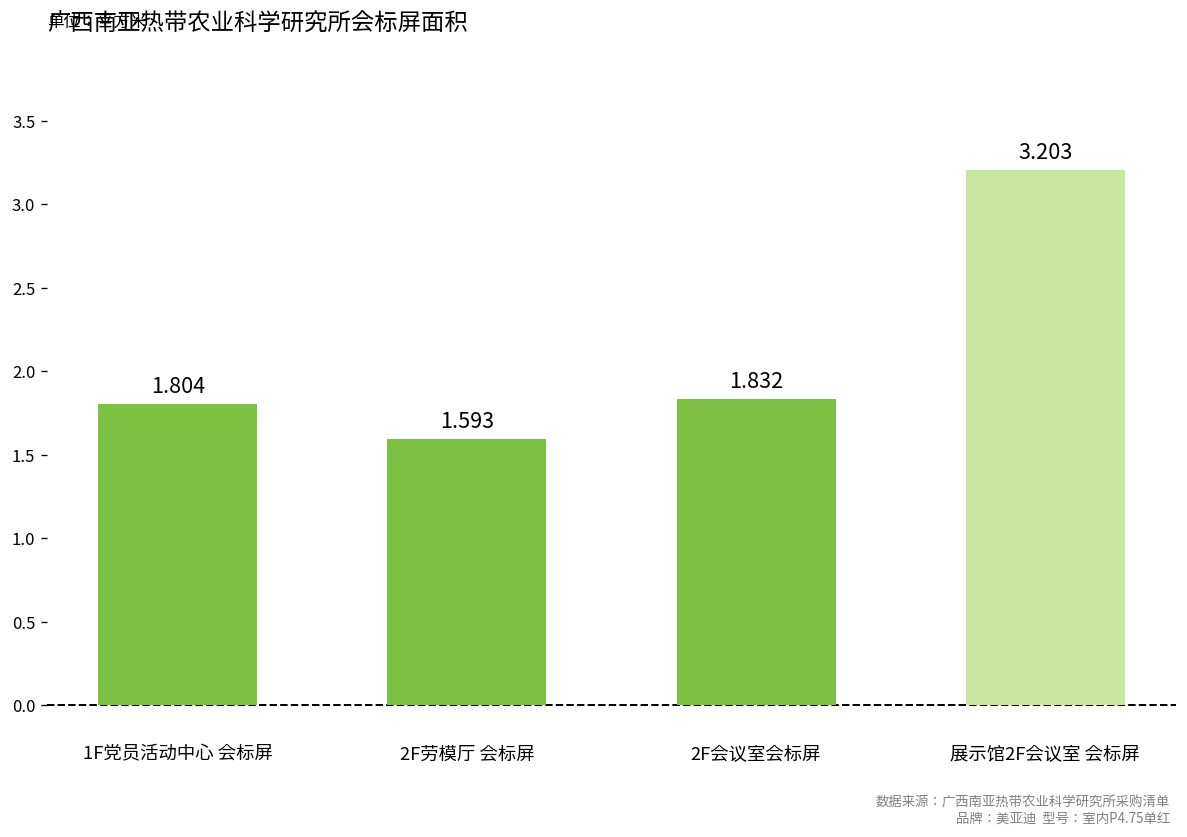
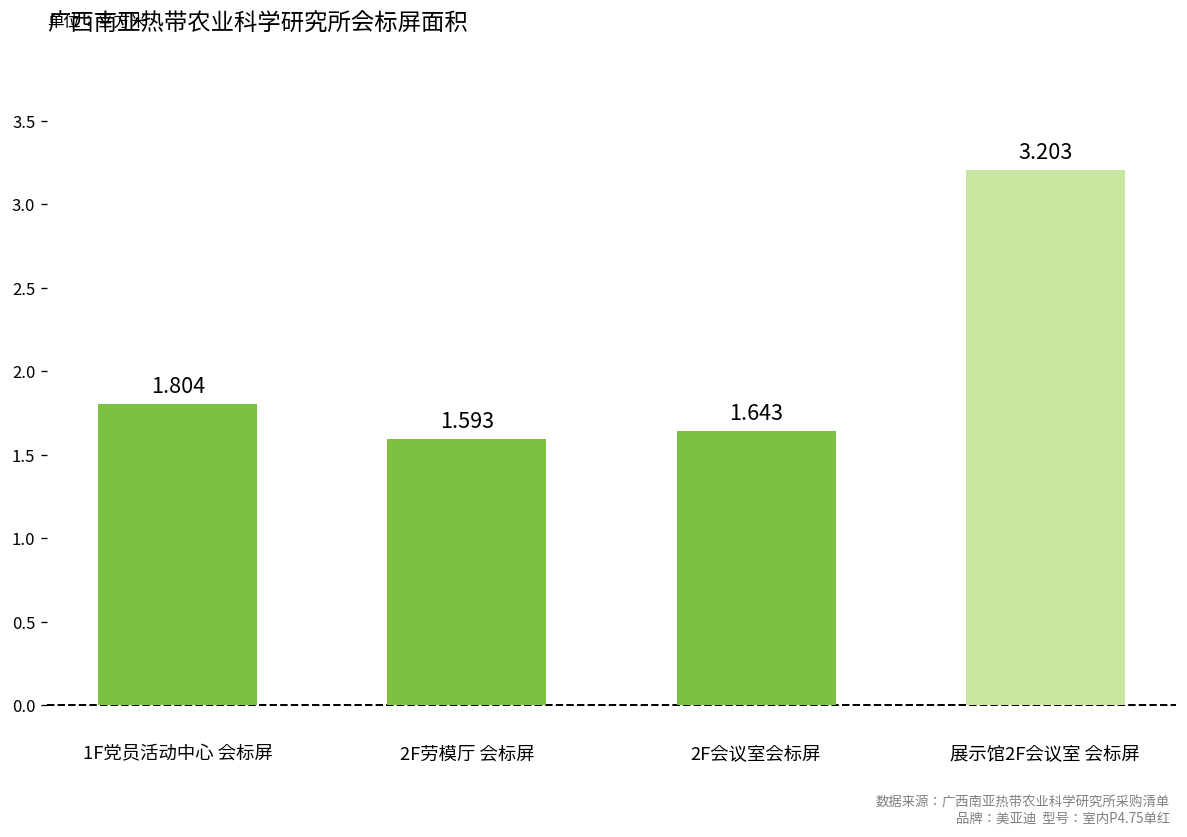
2F会议室会标屏: 1.832 -> 1.643
